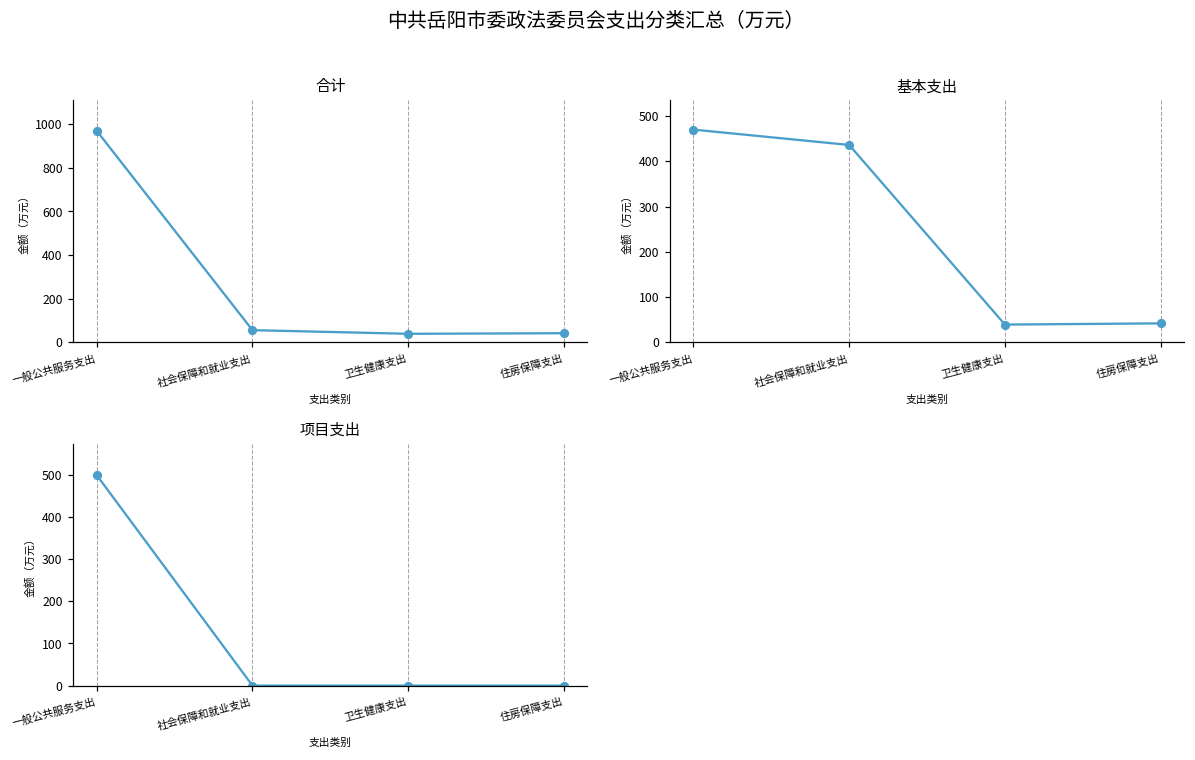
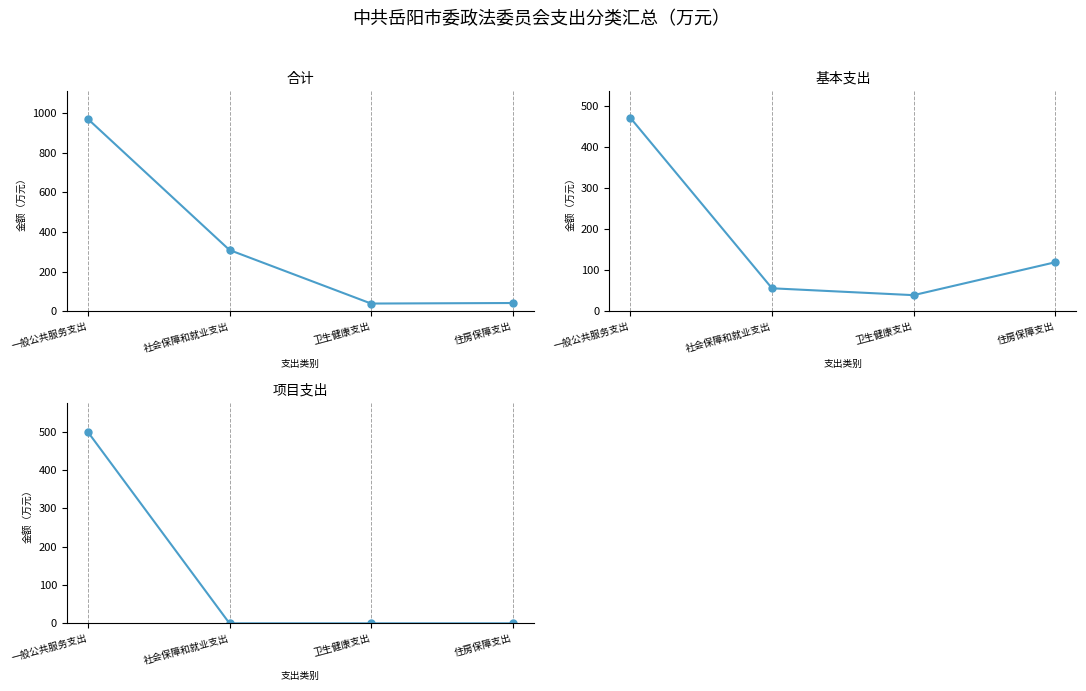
合计, 社会保障和就业支出: 60 -> 310
基本支出, 社会保障和就业支出: 440 -> 60
基本支出, 住房保障支出: 40 -> 120
